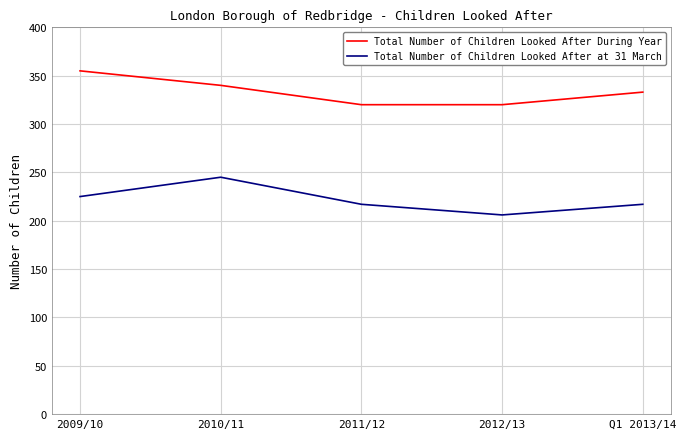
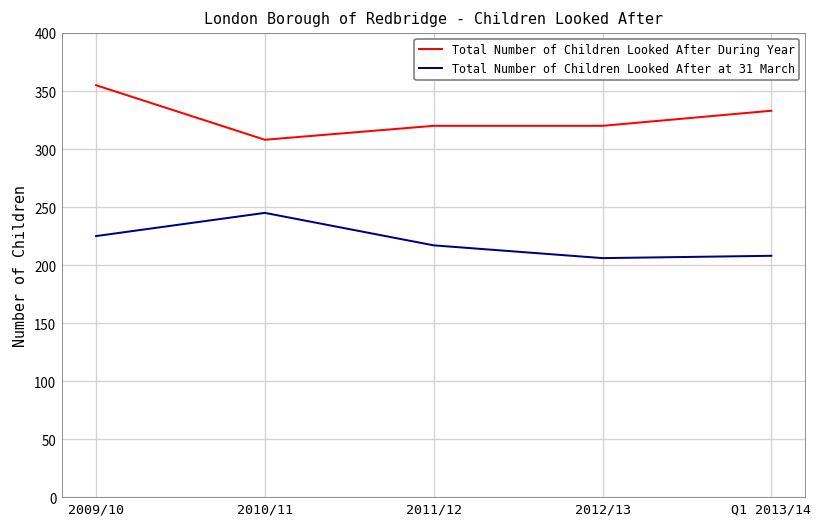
Total Number of Children Looked After During Year, 2010/11: 340 -> 310
Total Number of Children Looked After at 31 March, Q1 2013/14: 220 -> 210
